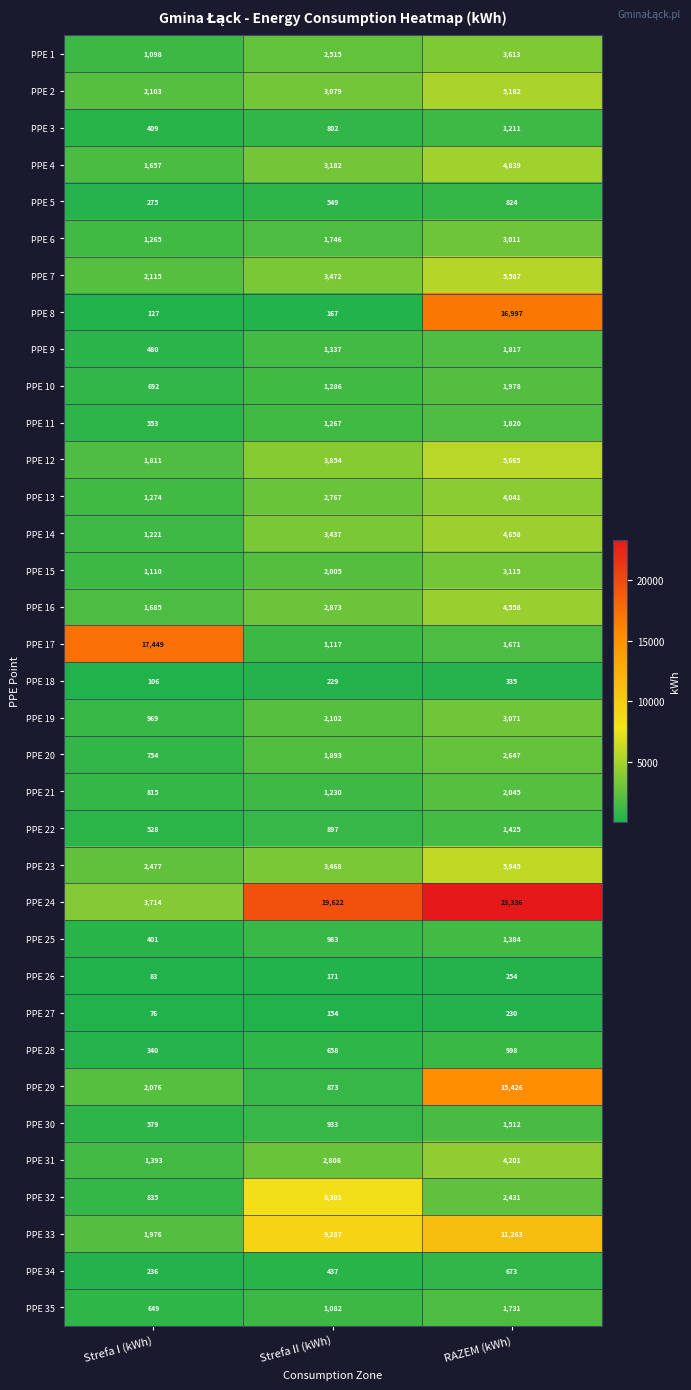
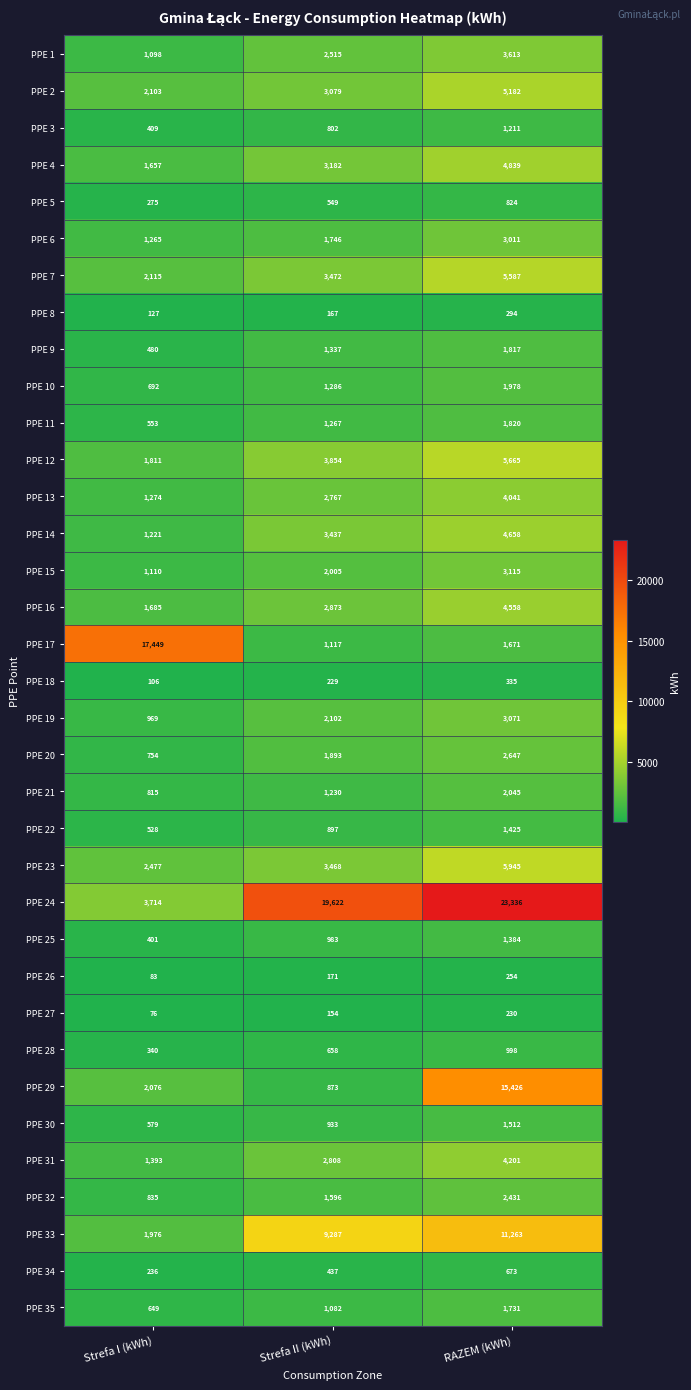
PPE 8, RAZEM (kWh): 16,997 -> 294
PPE 32, Strefa II (kWh): 8,301 -> 1,596
